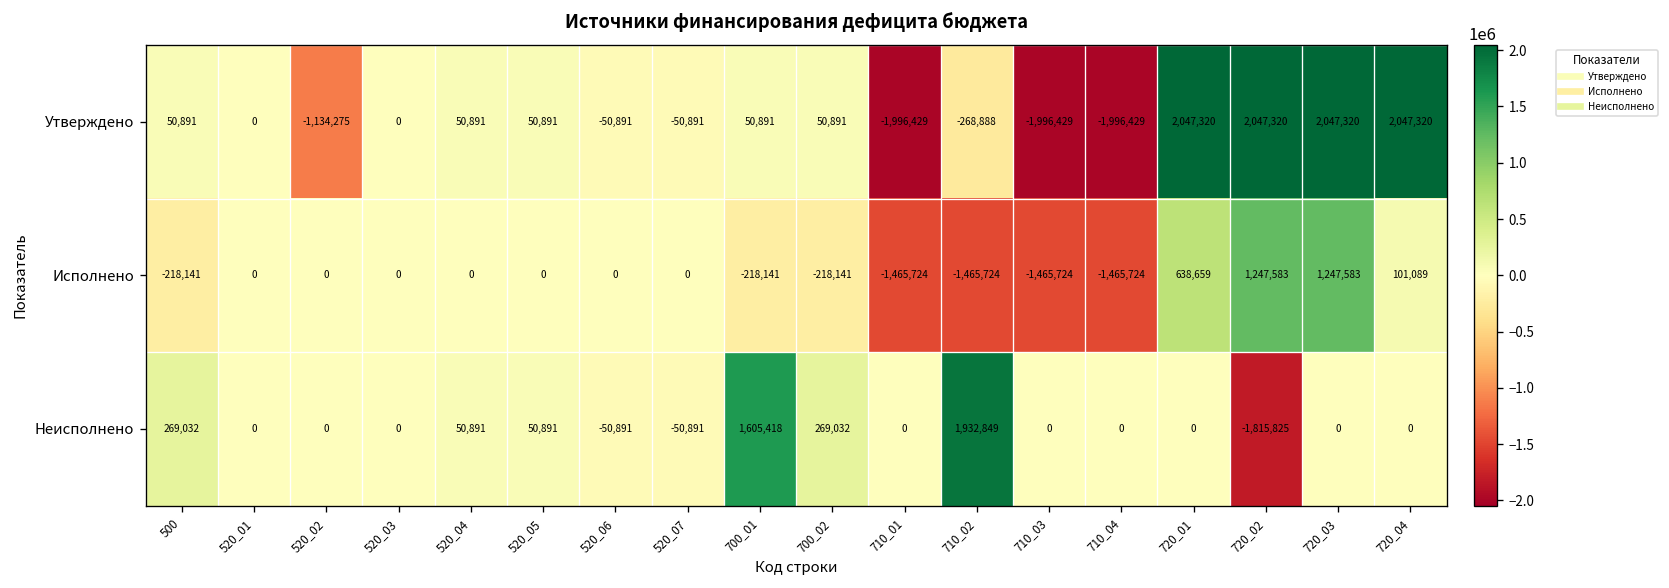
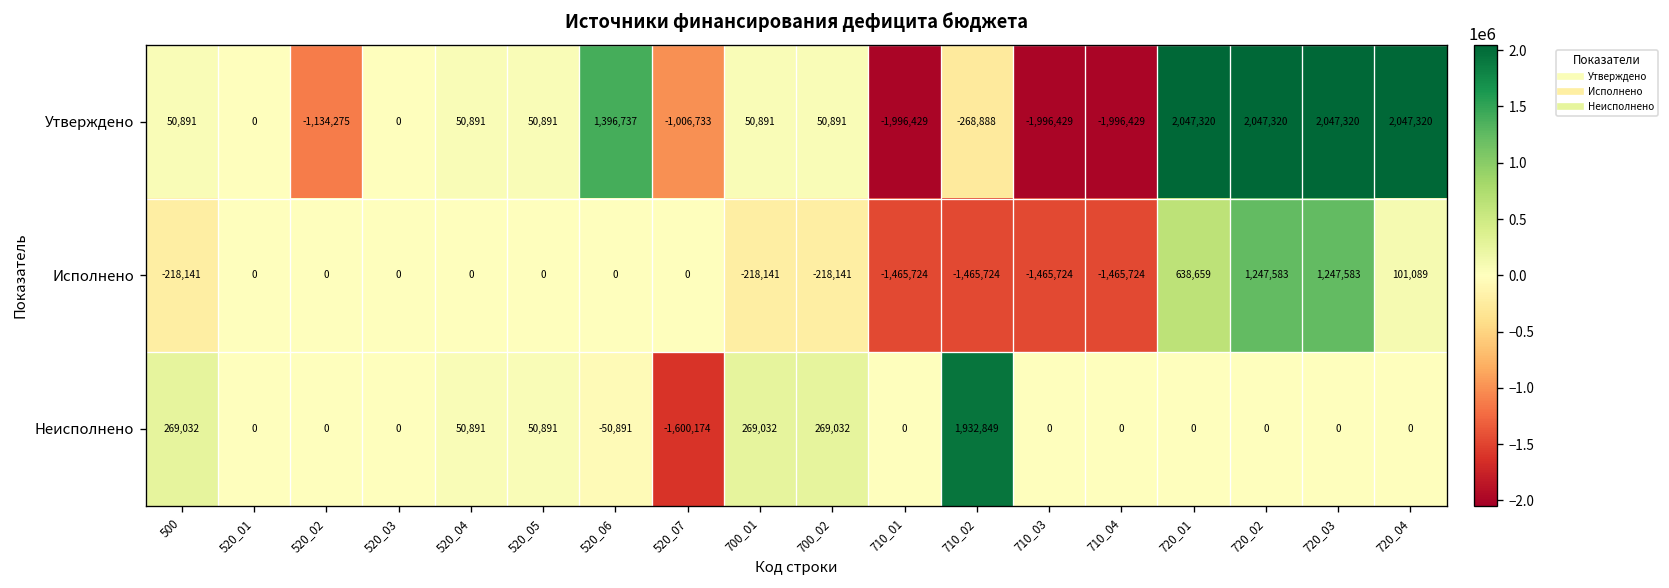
Утверждено, 520_06: -50,891 -> 1,396,737
Утверждено, 520_07: -50,891 -> -1,006,733
Неисполнено, 520_07: -50,891 -> -1,600,174
Неисполнено, 700_01: 1,605,418 -> 269,032
Неисполнено, 720_02: -1,815,825 -> 0
